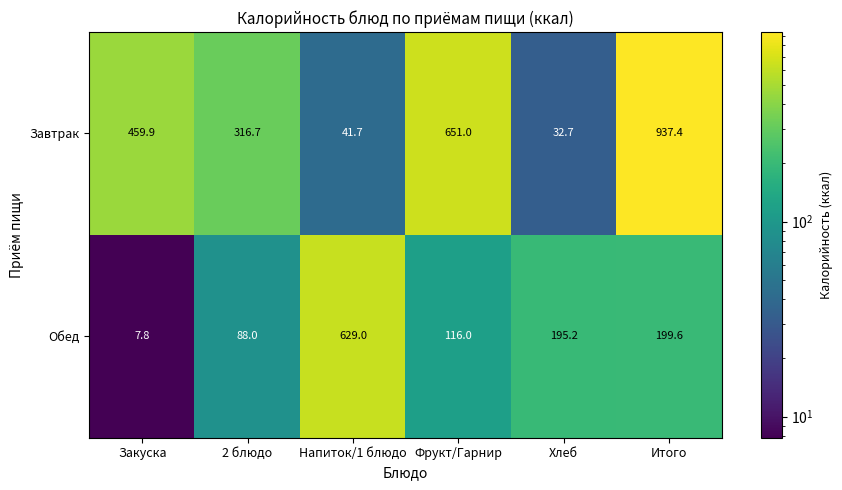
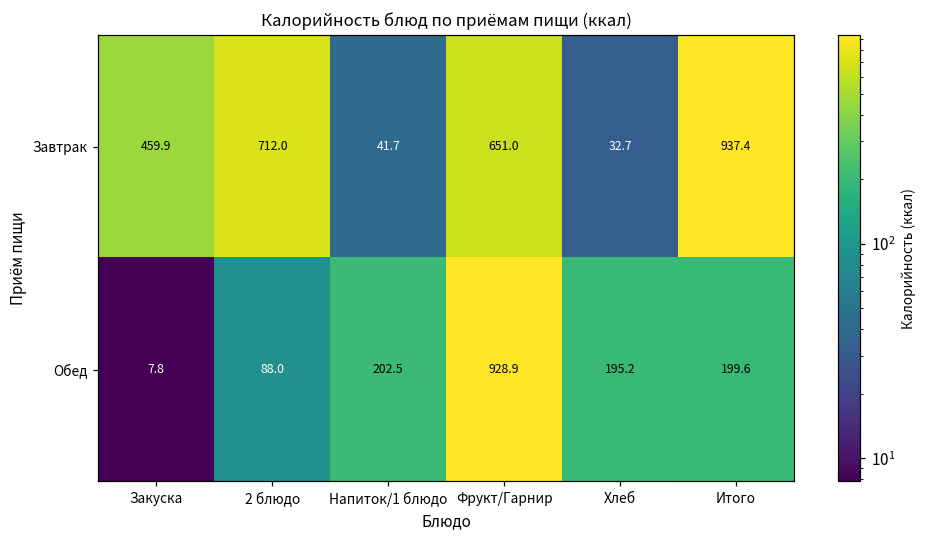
Завтрак, 2 блюдо: 316.7 -> 712.0
Обед, Напиток/1 блюдо: 629.0 -> 202.5
Обед, Фрукт/Гарнир: 116.0 -> 928.9
